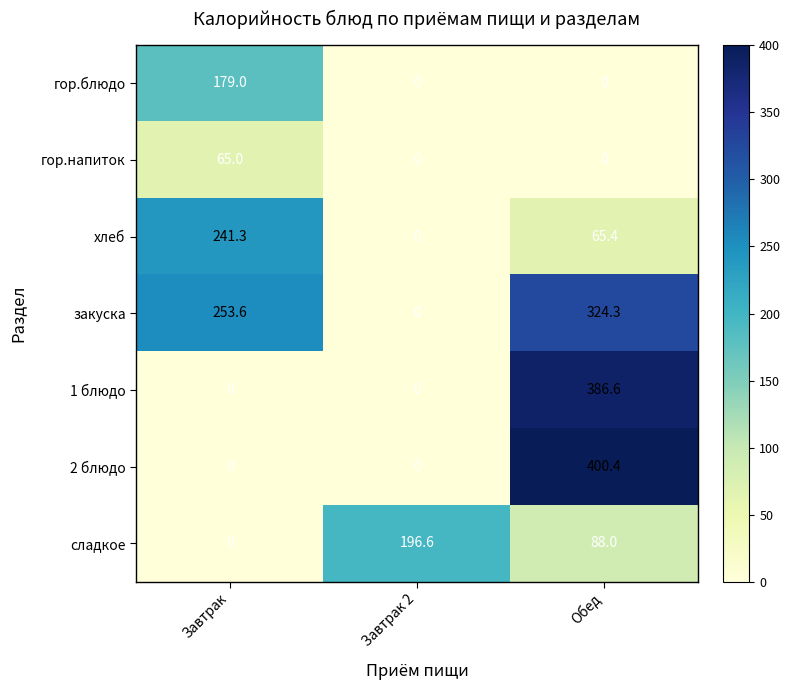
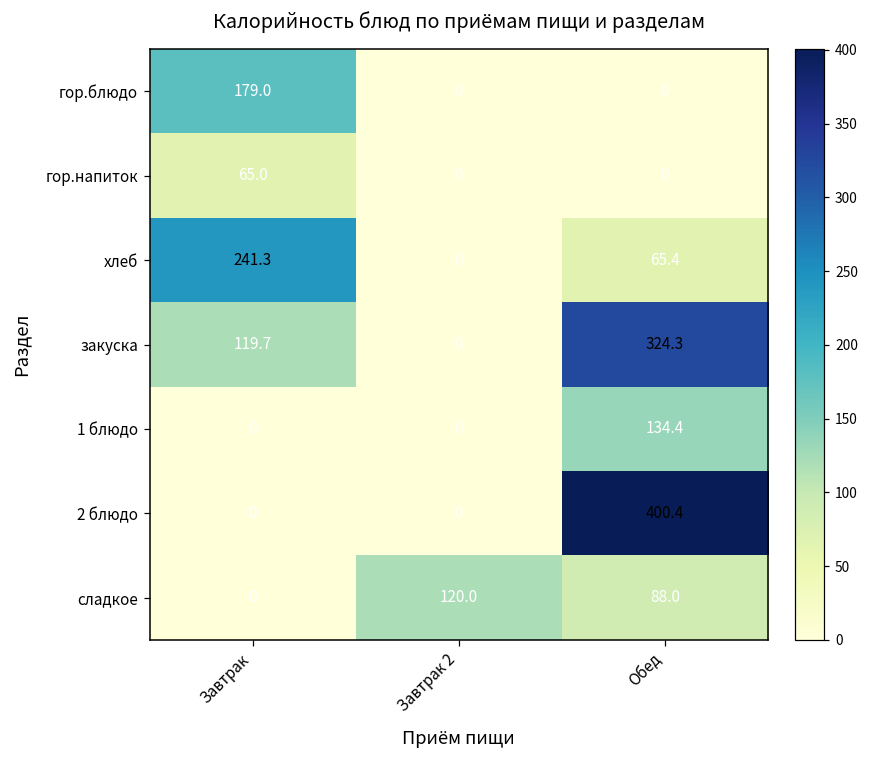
закуска, Завтрак: 253.6 -> 119.7
1 блюдо, Обед: 386.6 -> 134.4
сладкое, Завтрак 2: 196.6 -> 120.0
